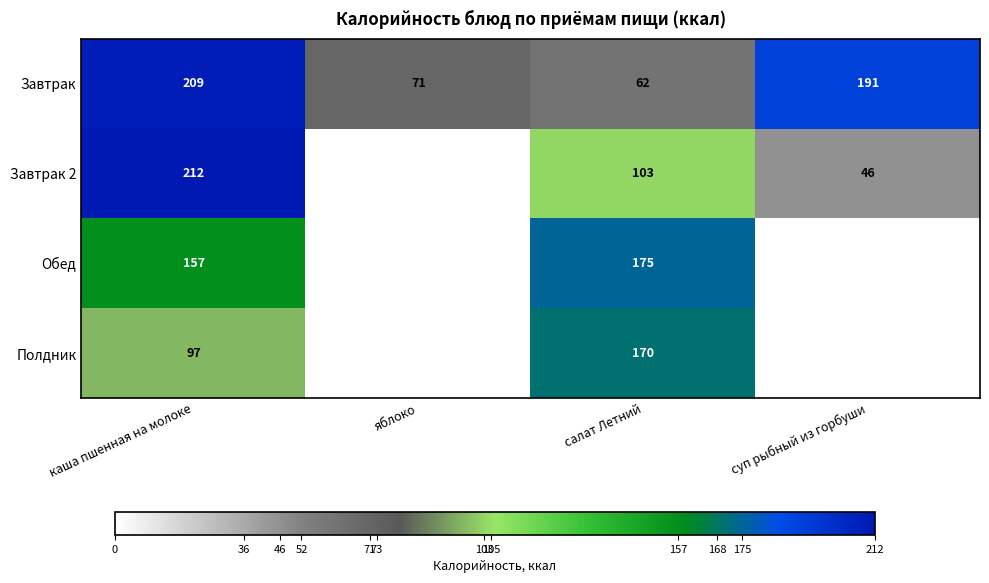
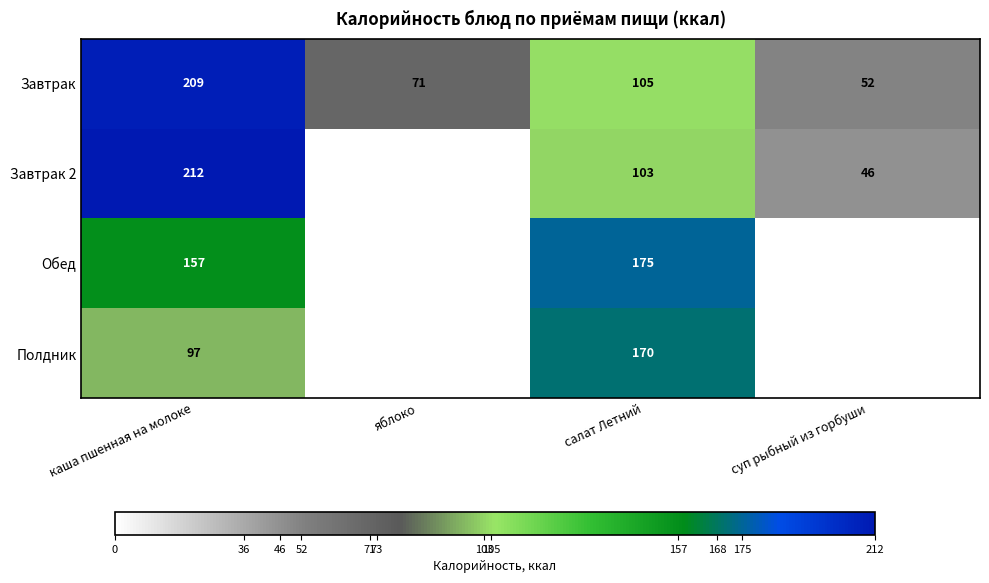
Завтрак, салат Летний: 62 -> 105
Завтрак, суп рыбный из горбуши: 191 -> 52
